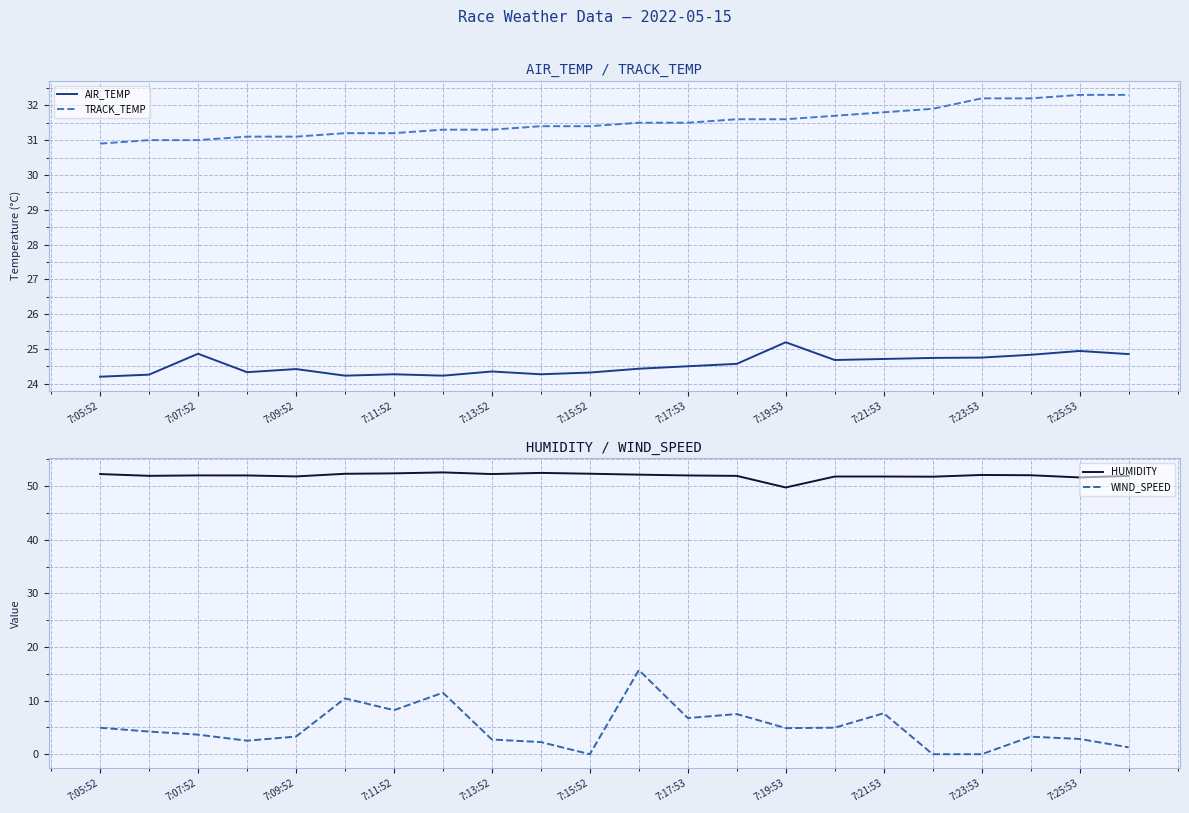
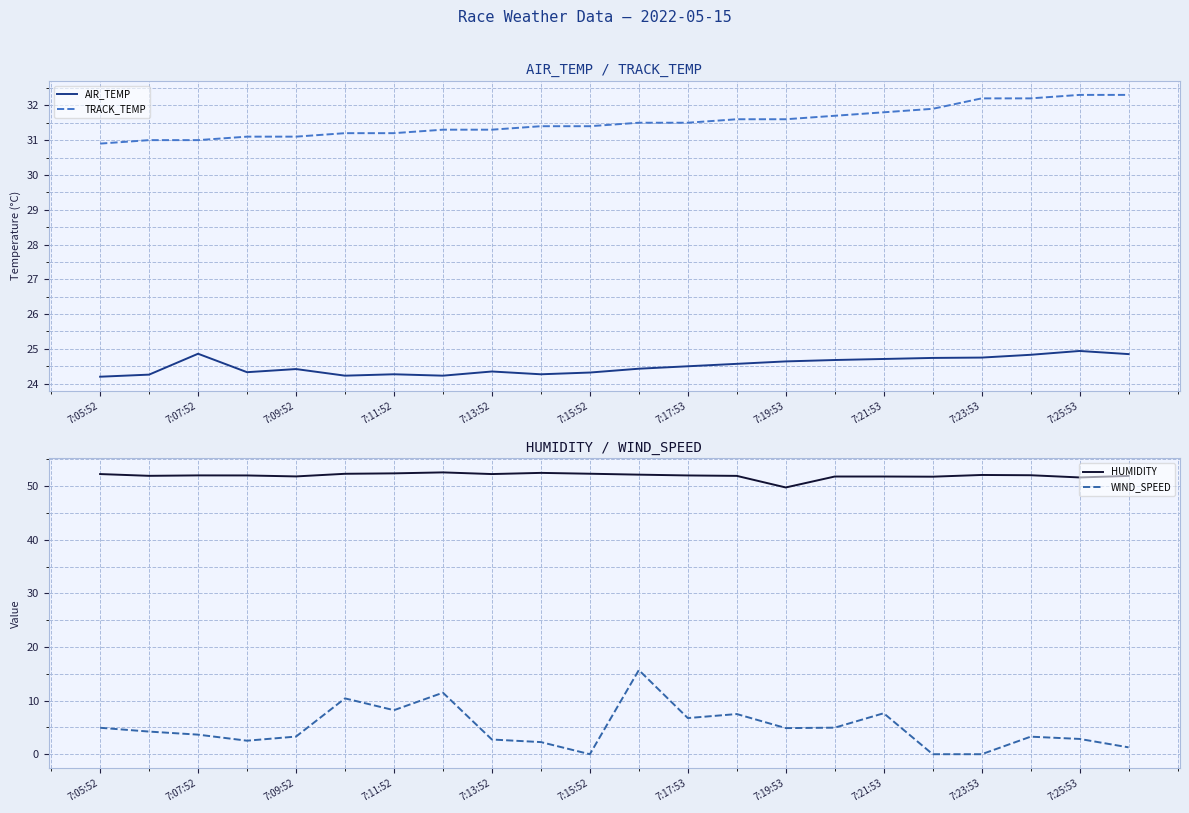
AIR_TEMP / TRACK_TEMP, AIR_TEMP, 7:19:53: 25.2 -> 24.6
